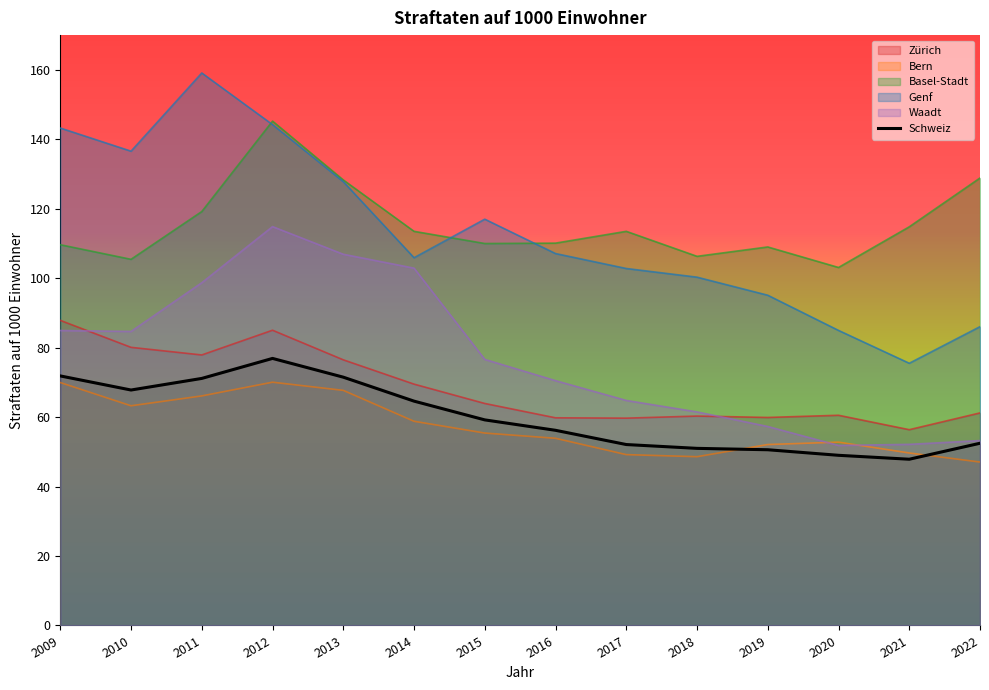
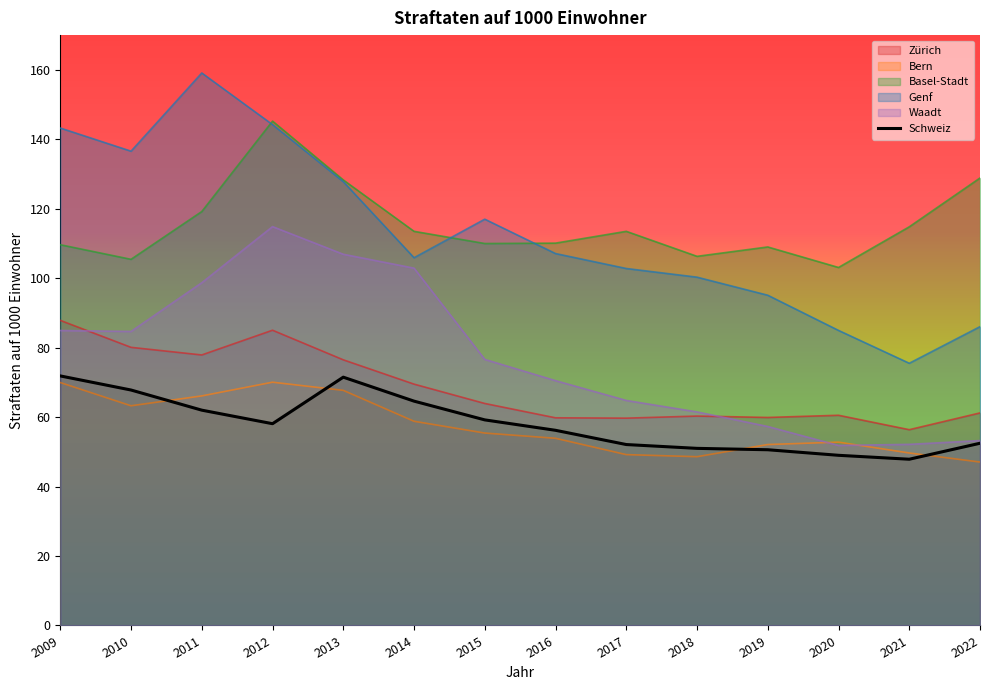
Schweiz, 2011: 71 -> 62
Schweiz, 2012: 77 -> 58
